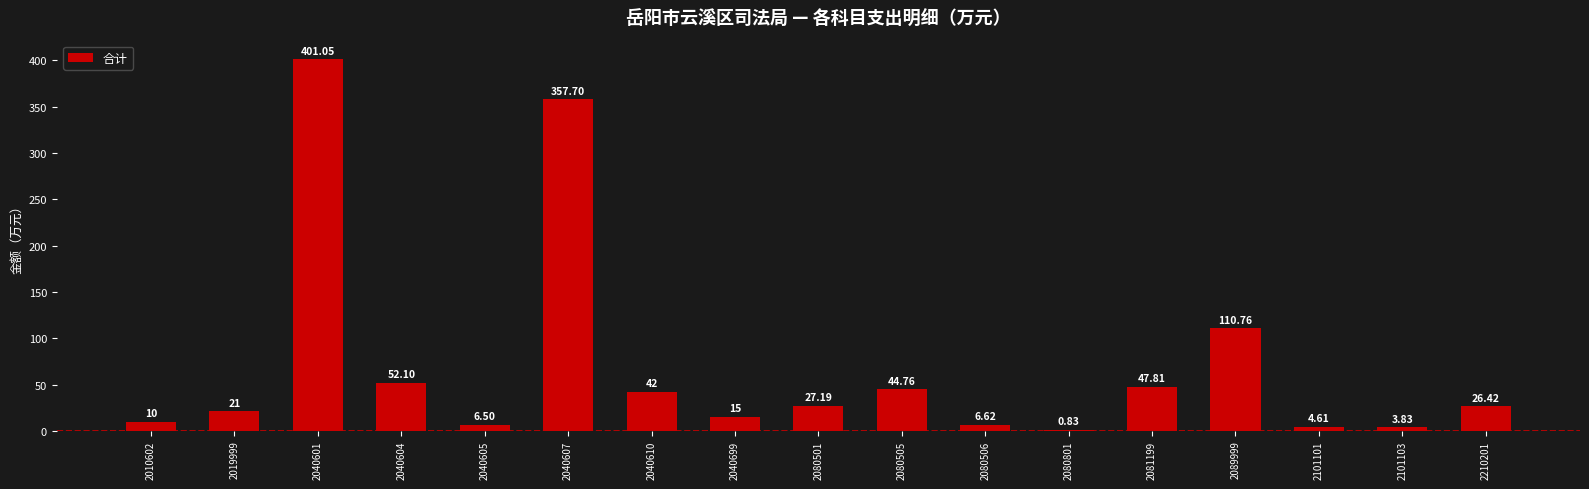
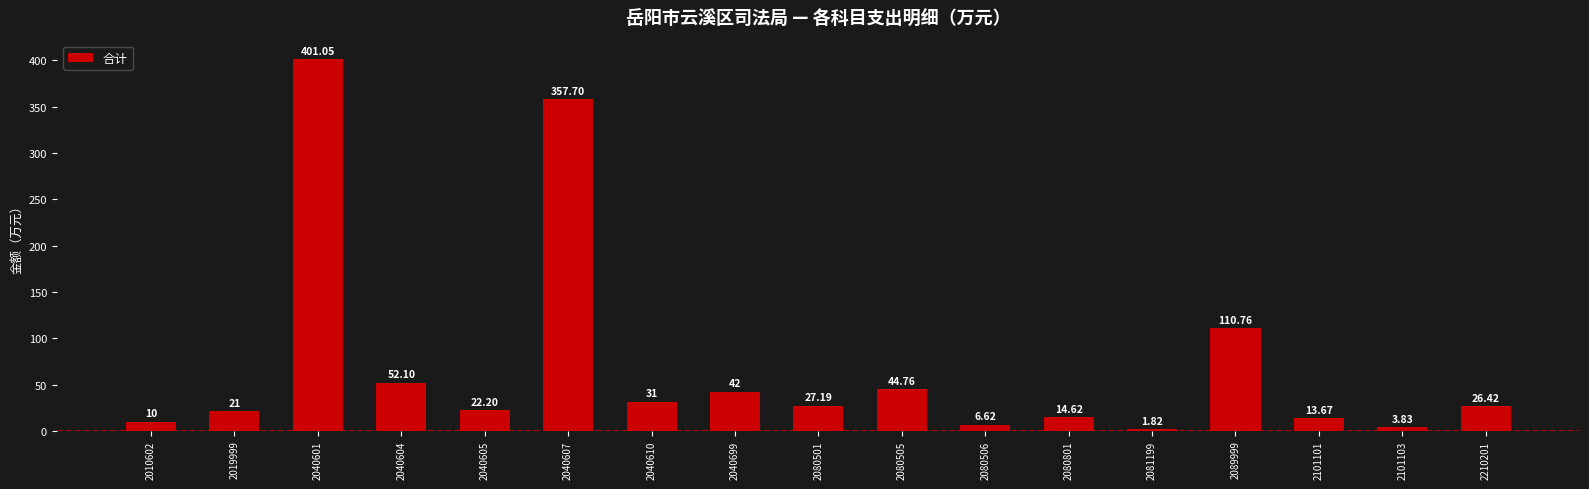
2040605: 6.50 -> 22.20
2040610: 42 -> 31
2040699: 15 -> 42
2080801: 0.83 -> 14.62
2081199: 47.81 -> 1.82
2101101: 4.61 -> 13.67
